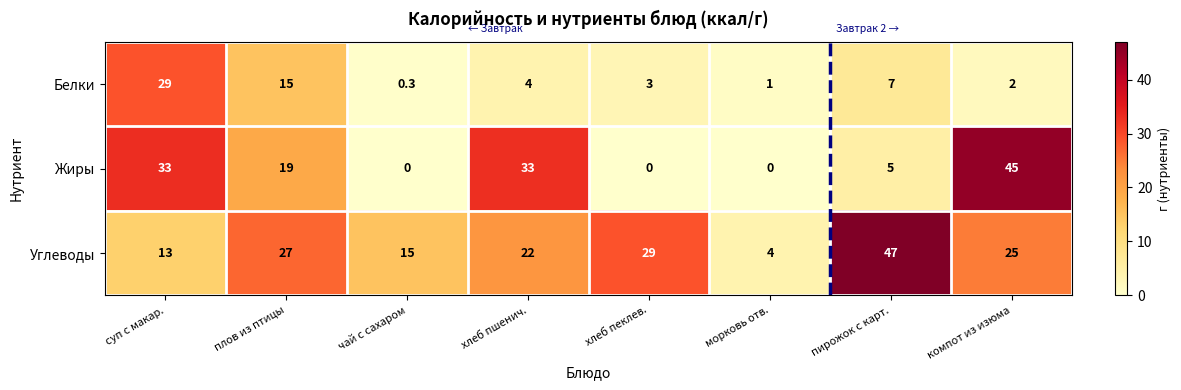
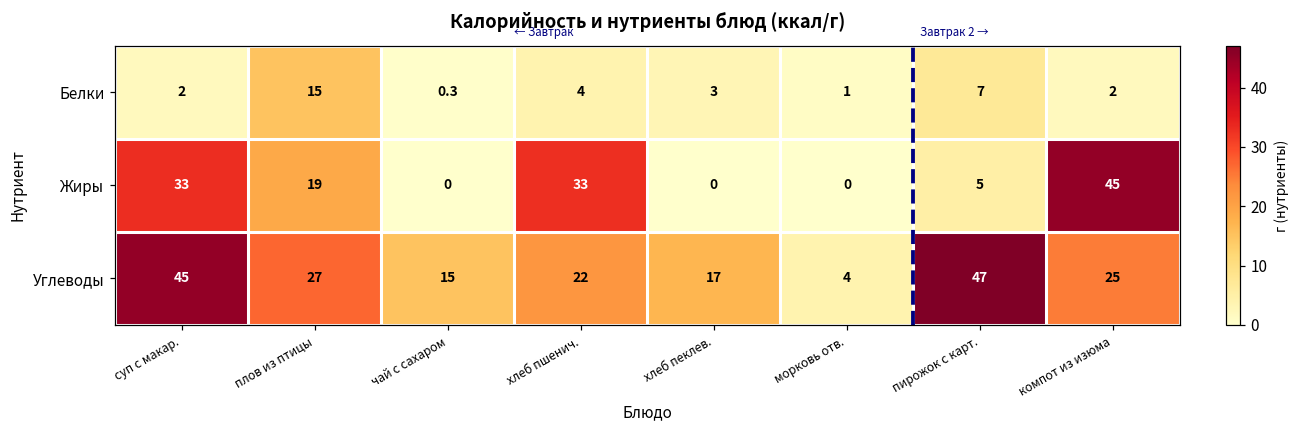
Белки, суп с макар.: 29 -> 2
Углеводы, суп с макар.: 13 -> 45
Углеводы, хлеб пеклев.: 29 -> 17
